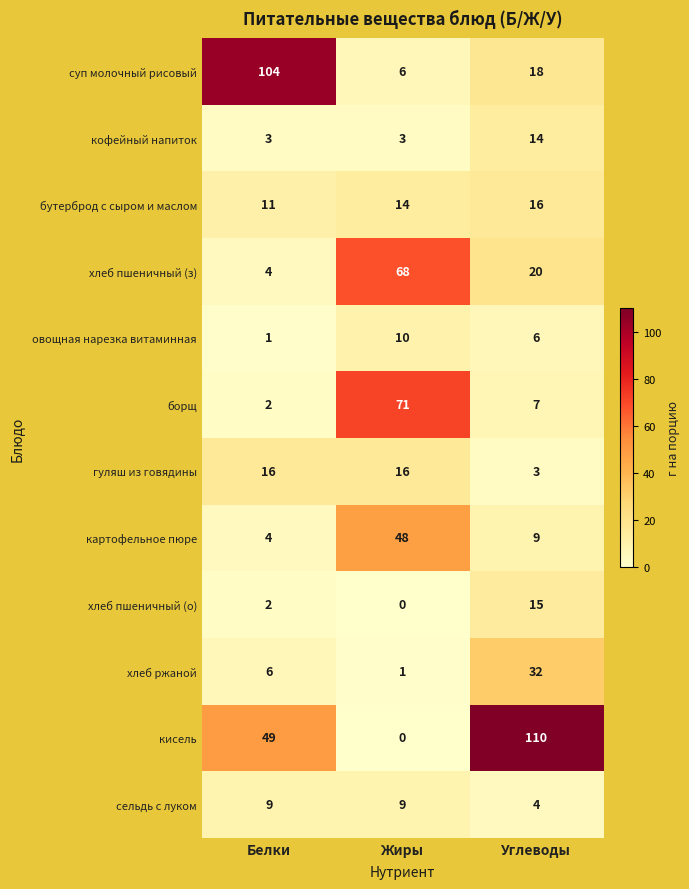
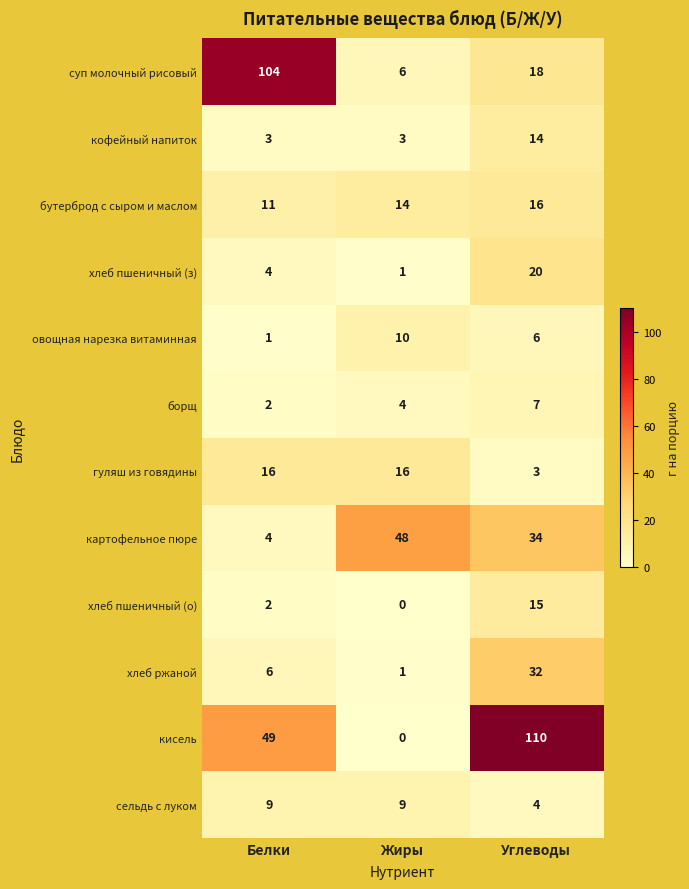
хлеб пшеничный (з), Жиры: 68 -> 1
борщ, Жиры: 71 -> 4
картофельное пюре, Углеводы: 9 -> 34
